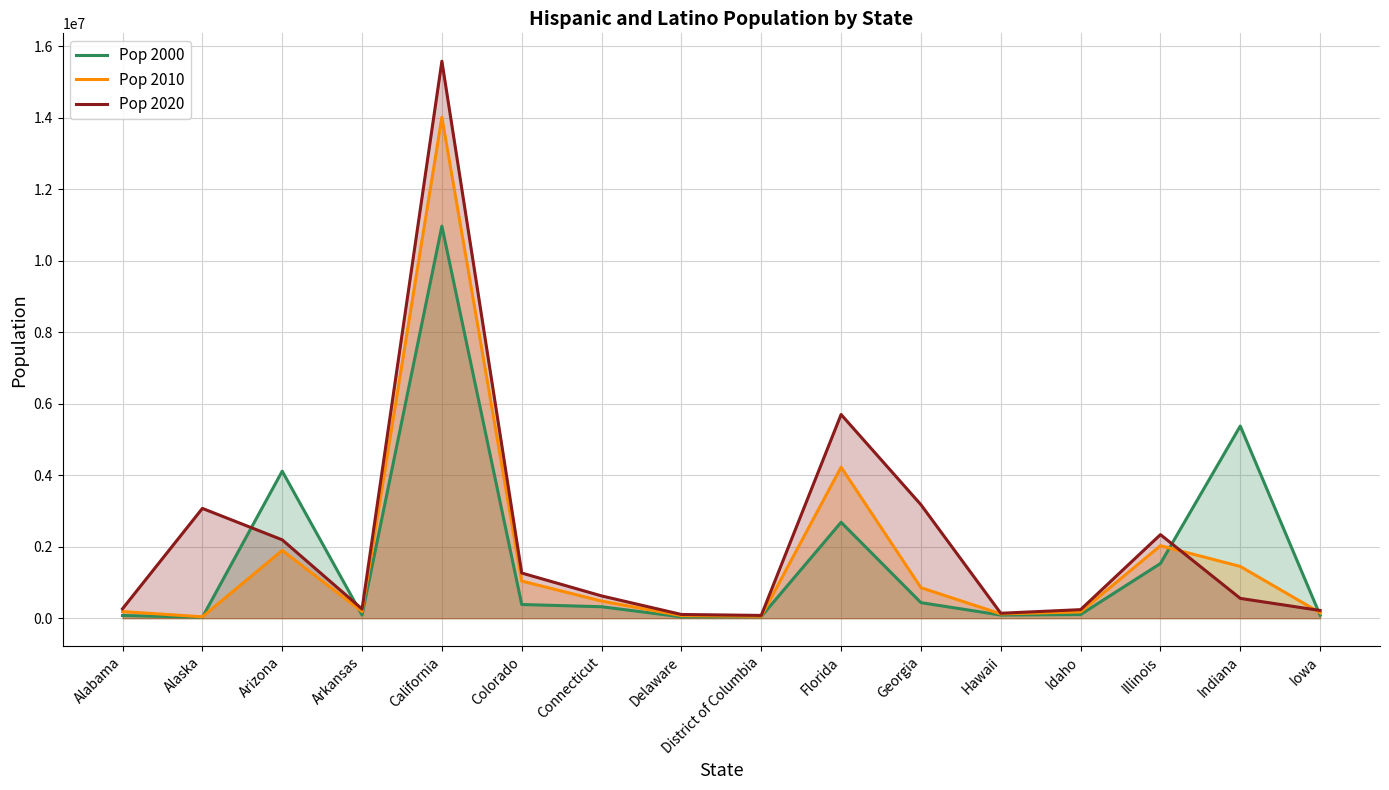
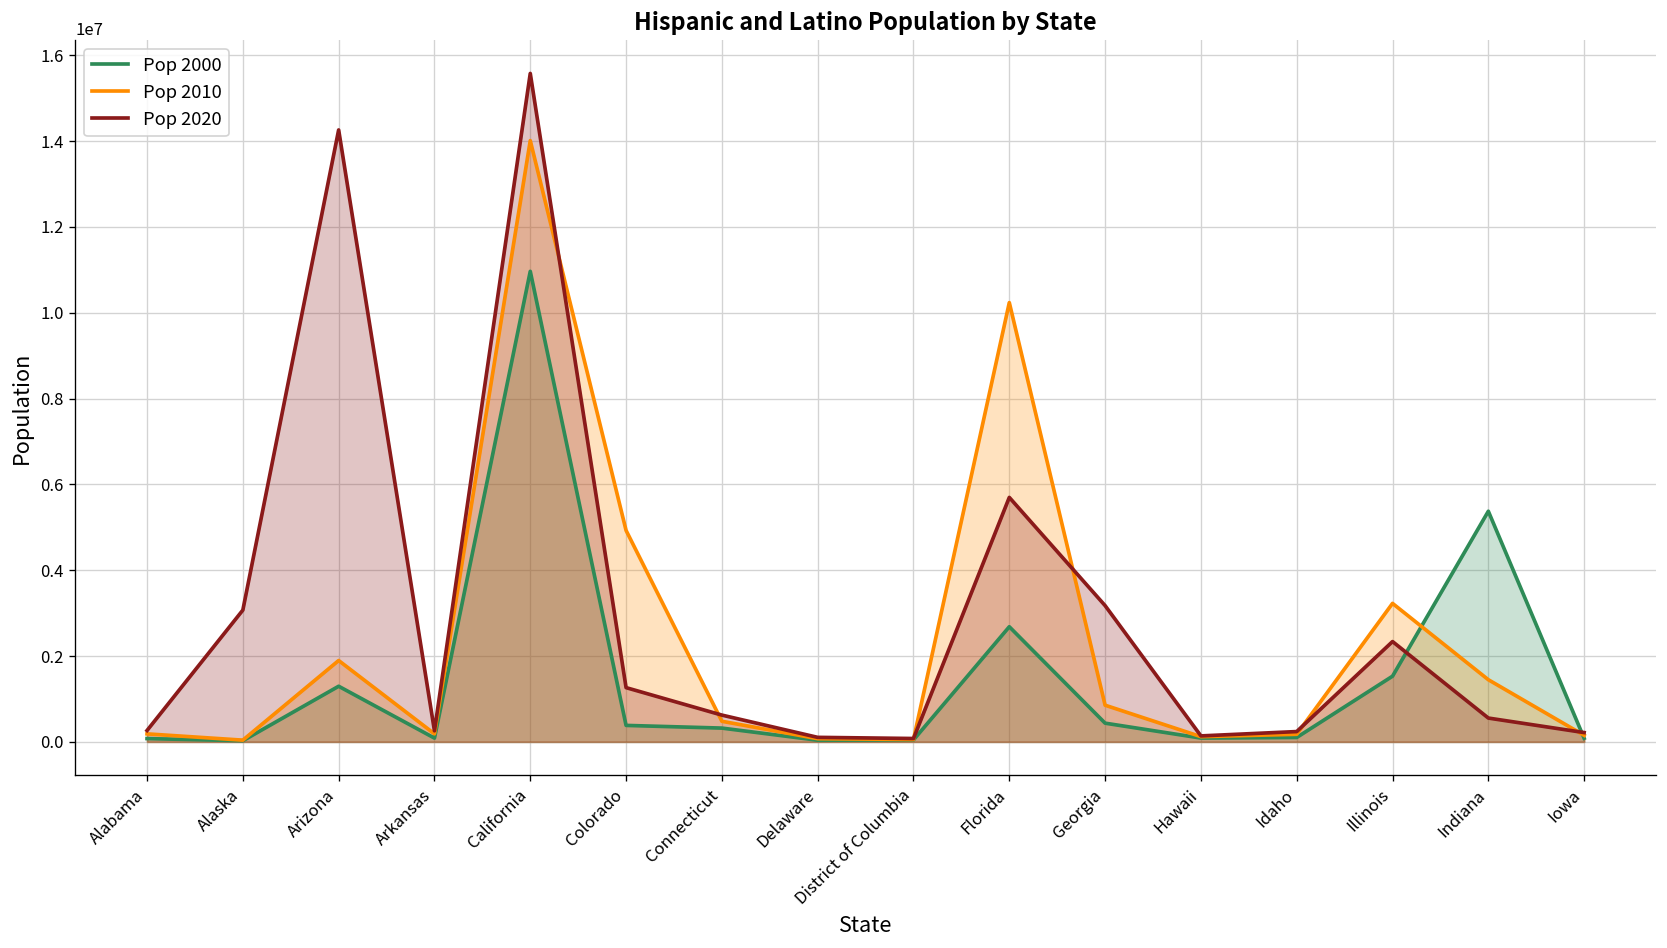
Pop 2000, Arizona: 4100000 -> 1300000
Pop 2020, Arizona: 2200000 -> 14300000
Pop 2010, Colorado: 1000000 -> 4900000
Pop 2010, Florida: 4200000 -> 10200000
Pop 2010, Illinois: 2000000 -> 3200000
